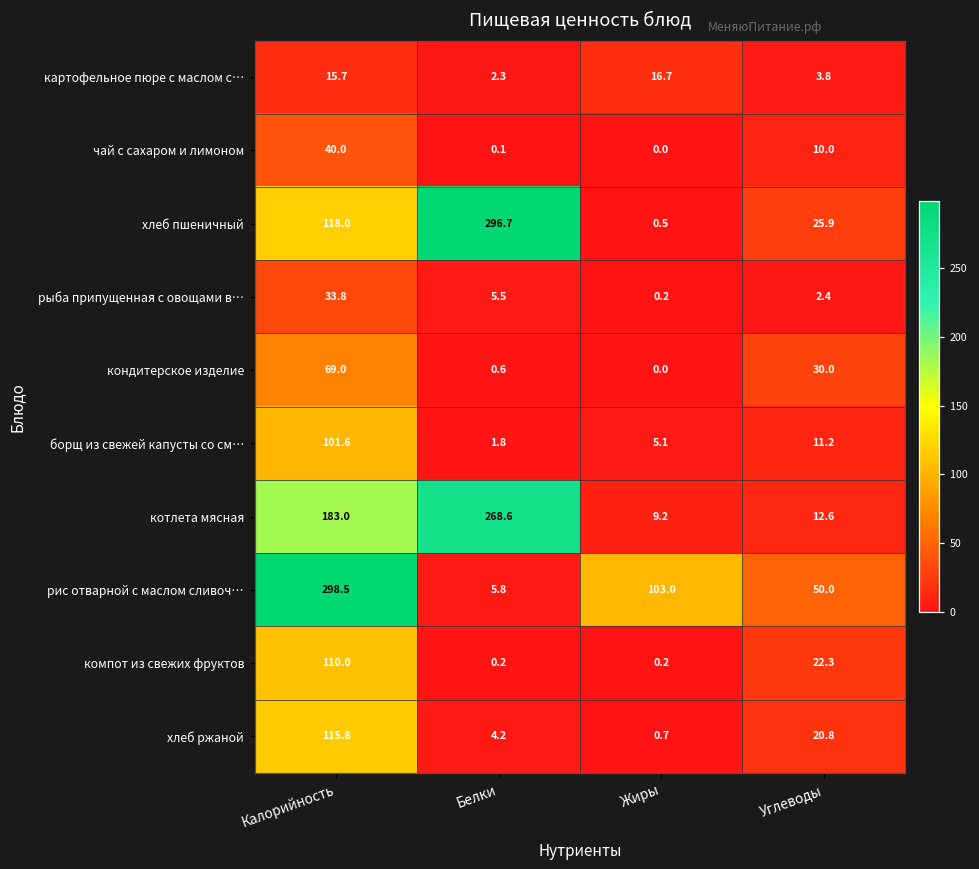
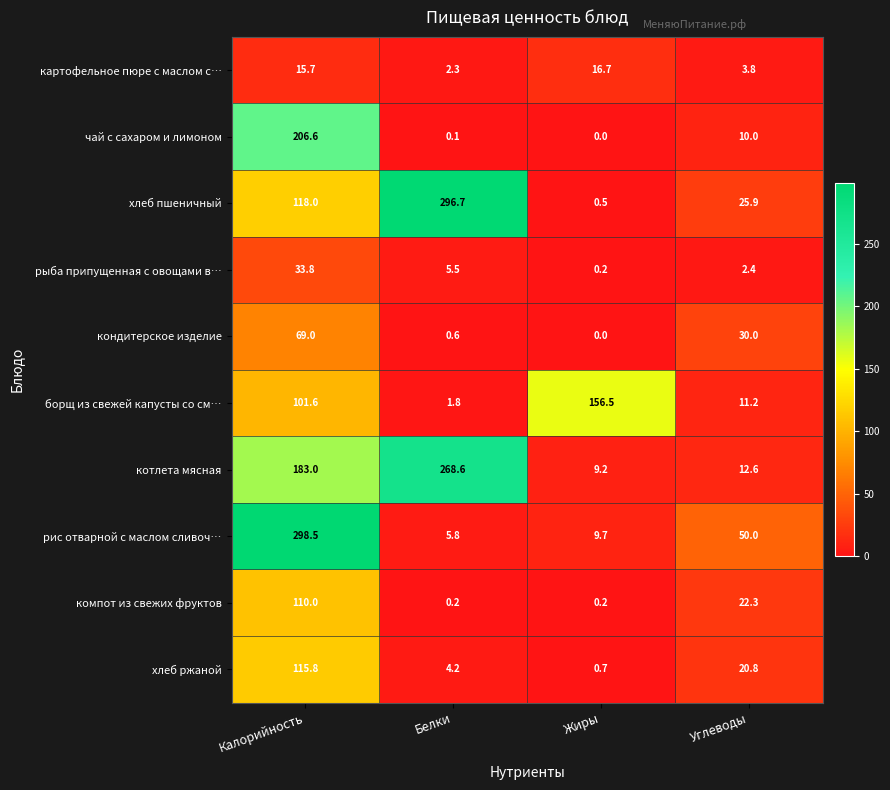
чай с сахаром и лимоном, Калорийность: 40.0 -> 206.6
борщ из свежей капусты со см…, Жиры: 5.1 -> 156.5
рис отварной с маслом сливоч…, Жиры: 103.0 -> 9.7
